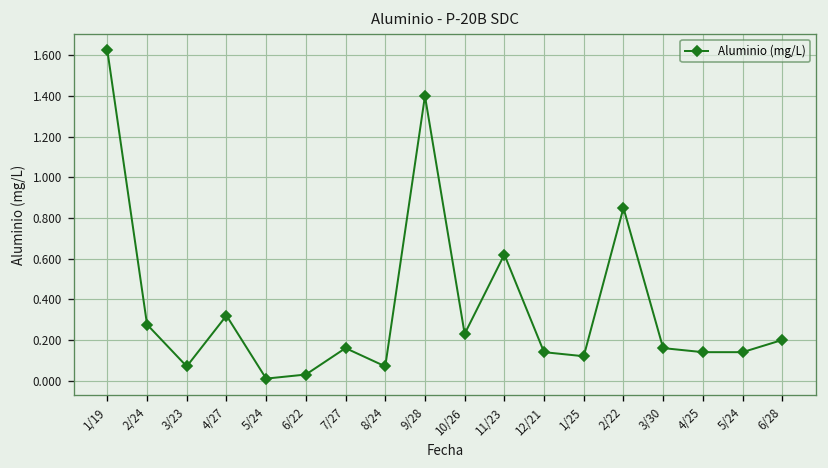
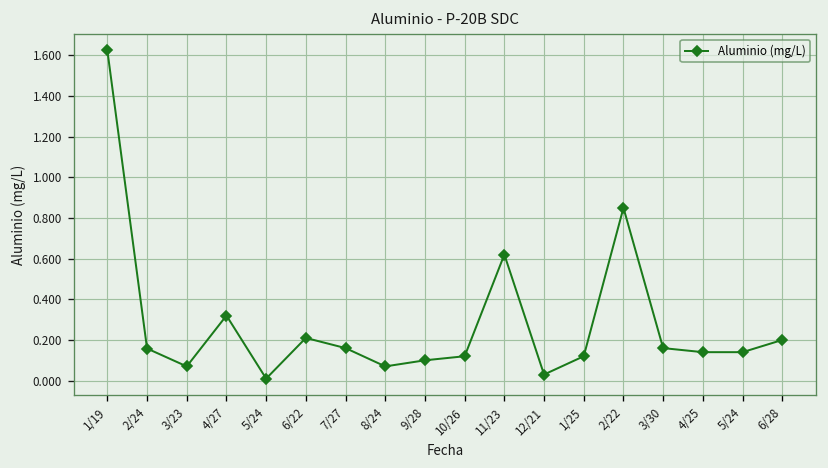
2/24: 0.28 -> 0.16
6/22: 0.03 -> 0.21
9/28: 1.4 -> 0.1
10/26: 0.23 -> 0.12
12/21: 0.14 -> 0.03
